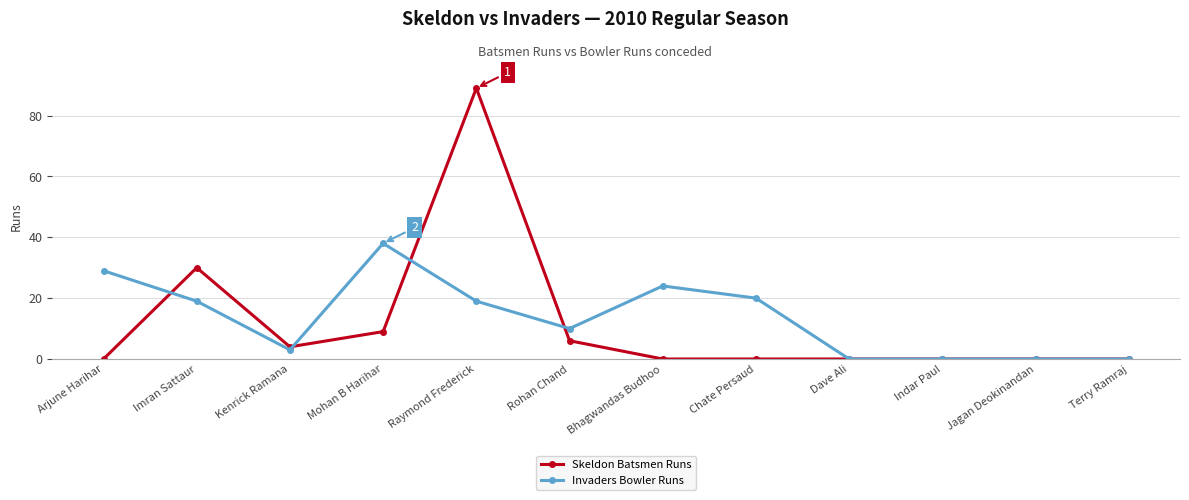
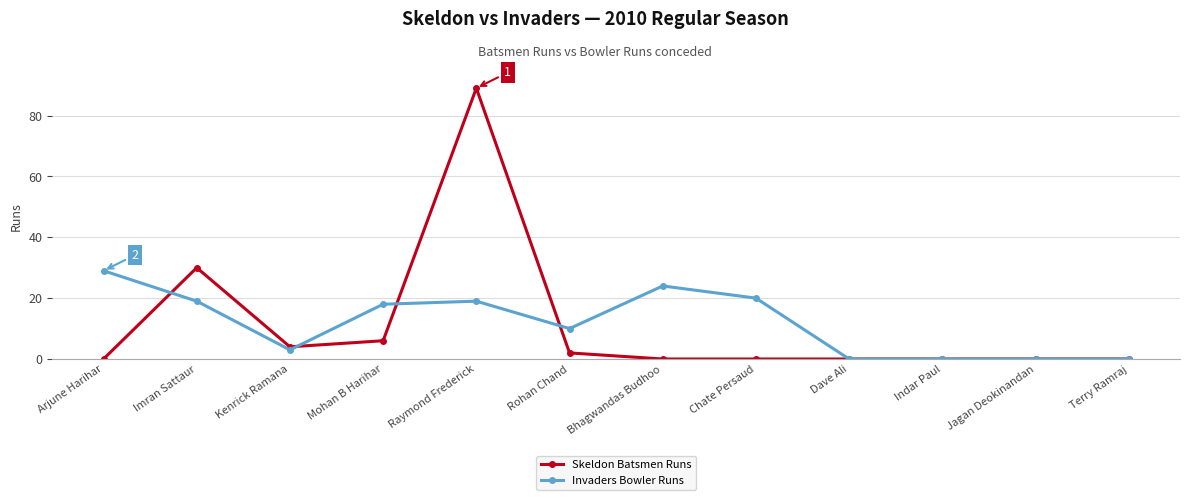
Skeldon Batsmen Runs, Mohan B Harihar: 9 -> 6
Invaders Bowler Runs, Mohan B Harihar: 38 -> 18
Skeldon Batsmen Runs, Rohan Chand: 6 -> 2
